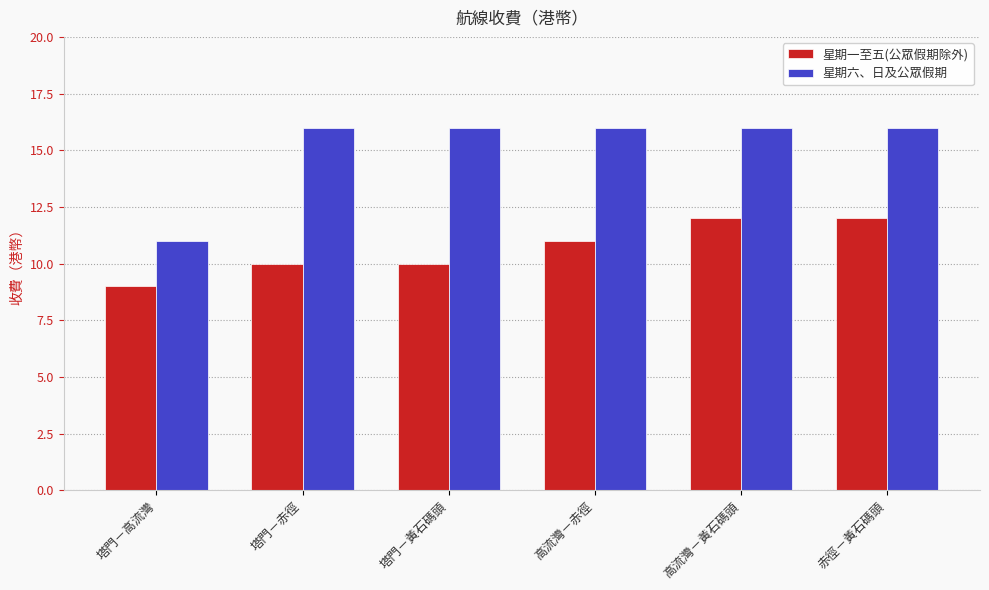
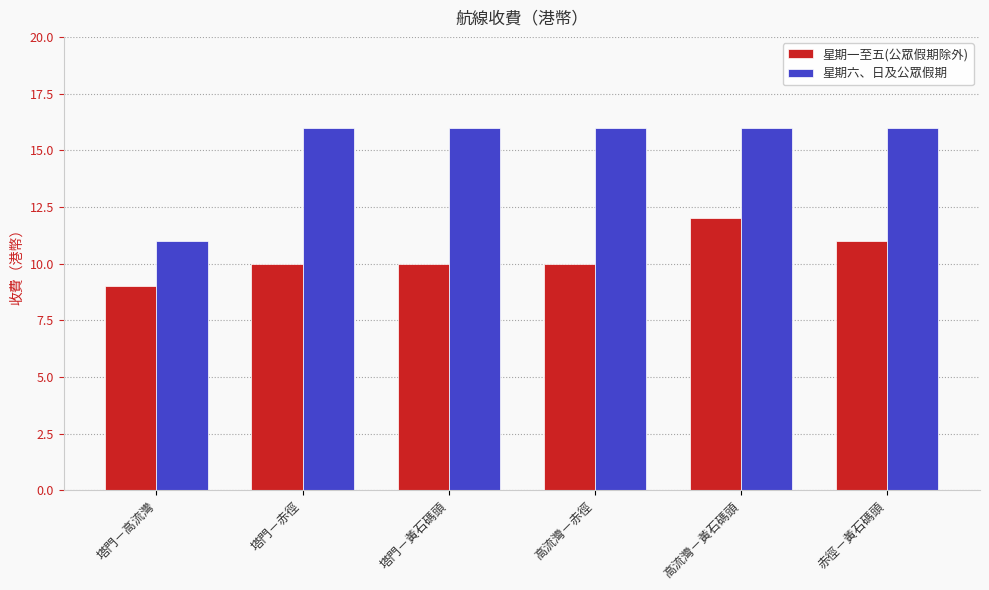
星期一至五(公眾假期除外), 高流灣－赤徑: 11 -> 10
星期一至五(公眾假期除外), 赤徑－黃石碼頭: 12 -> 11
